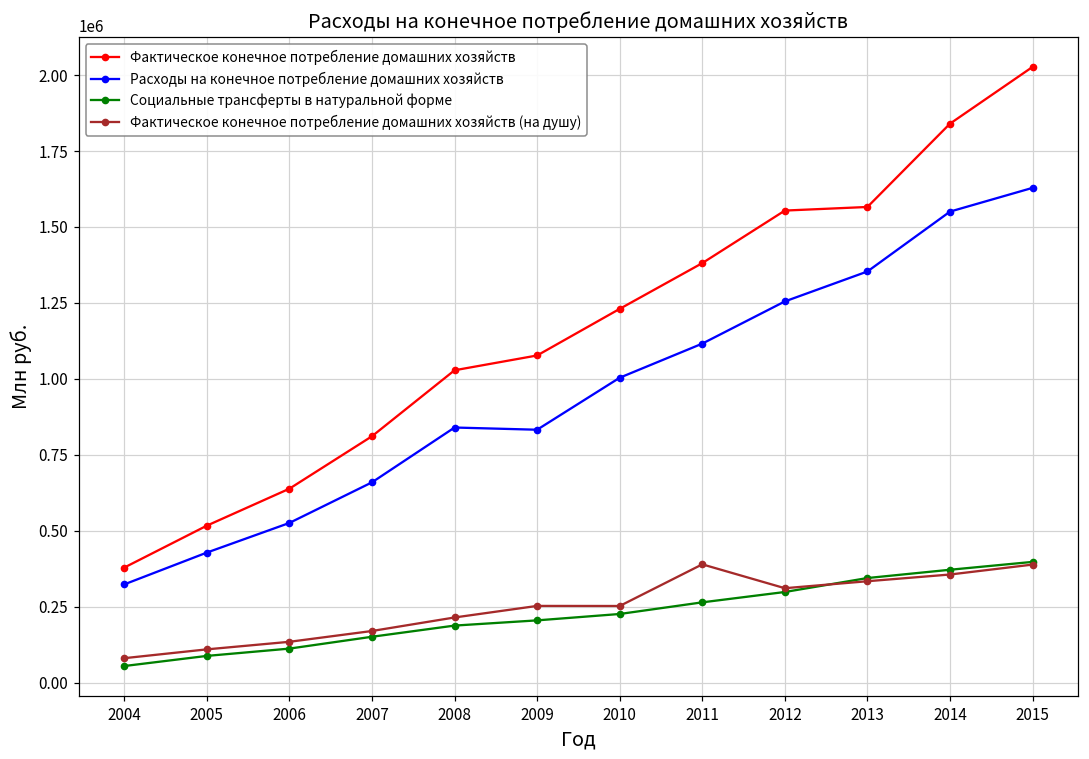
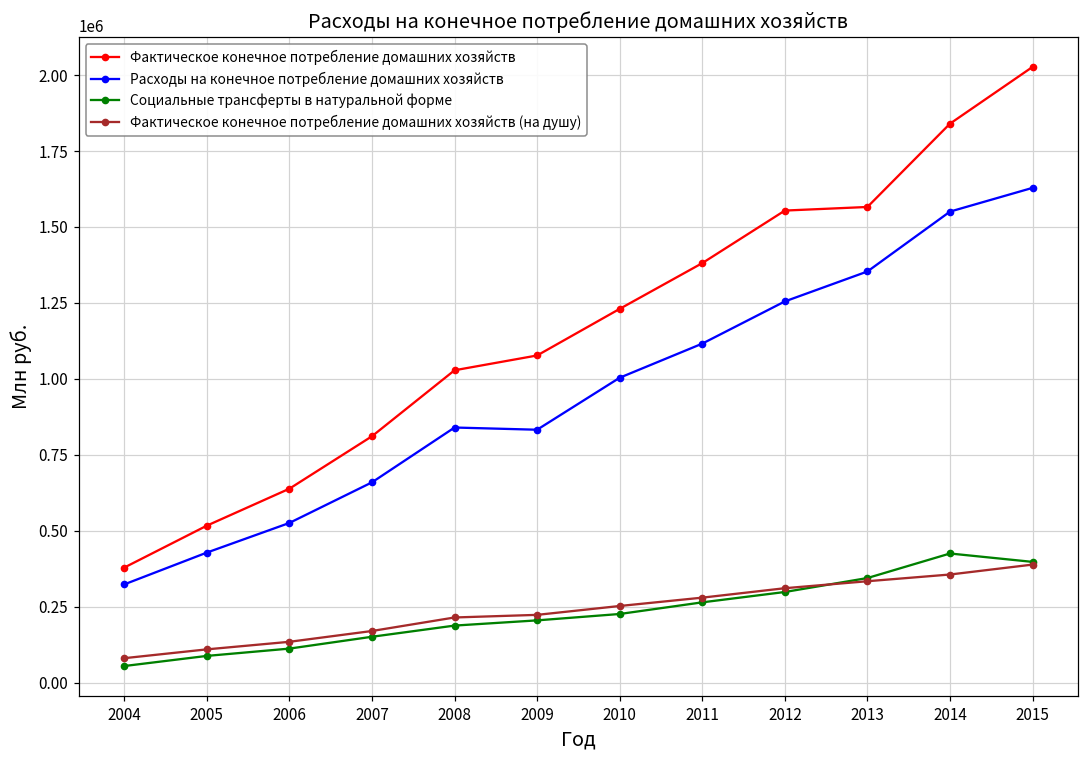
Фактическое конечное потребление домашних хозяйств (на душу), 2009: 250000 -> 220000
Фактическое конечное потребление домашних хозяйств (на душу), 2011: 390000 -> 280000
Социальные трансферты в натуральной форме, 2014: 370000 -> 430000
